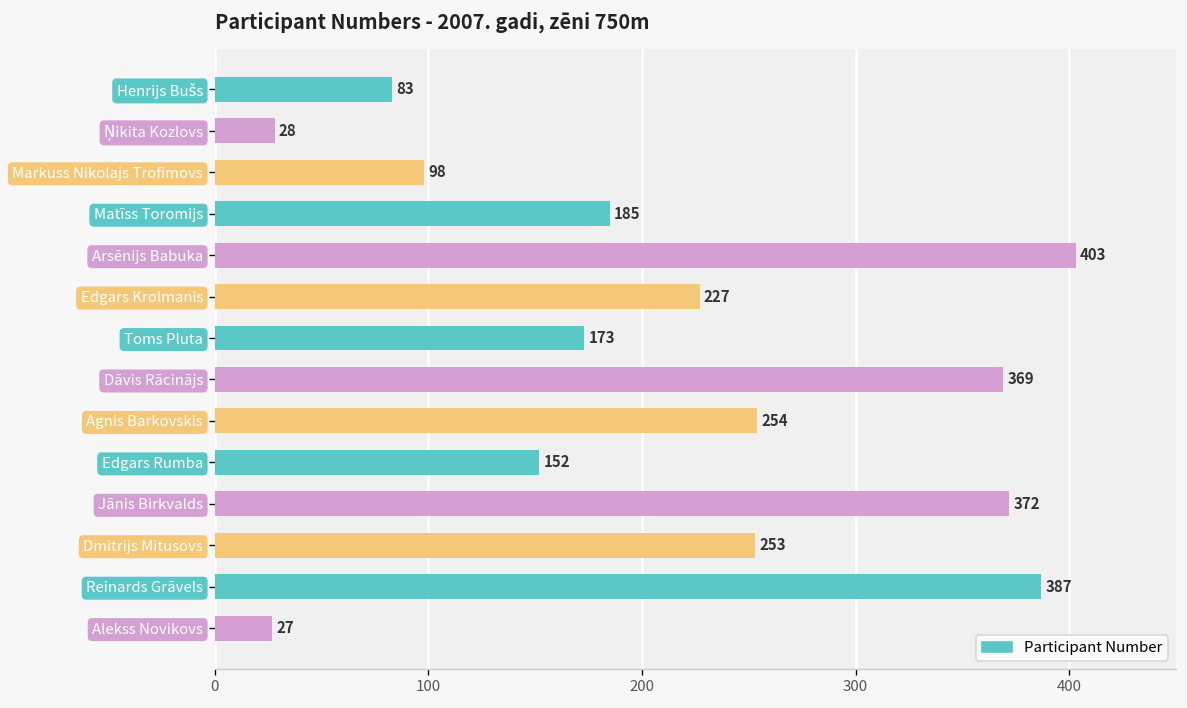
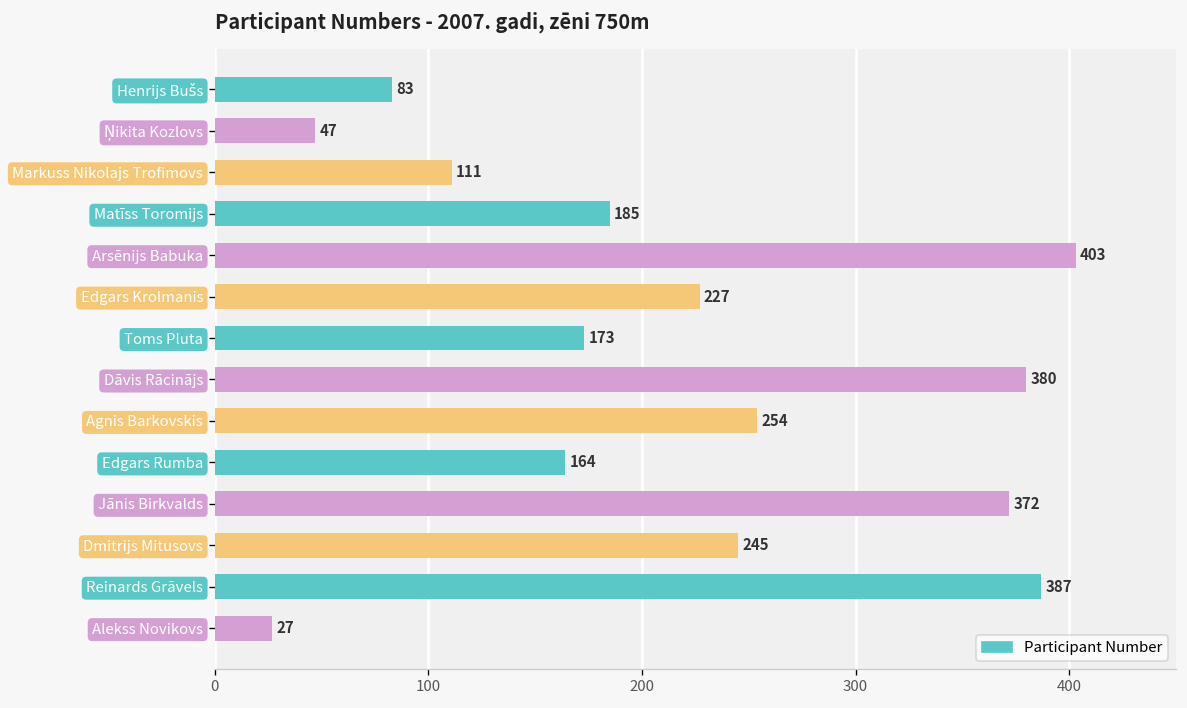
Ņikita Kozlovs: 28 -> 47
Markuss Nikolajs Trofimovs: 98 -> 111
Dāvis Rācinājs: 369 -> 380
Edgars Rumba: 152 -> 164
Dmitrijs Mitusovs: 253 -> 245
